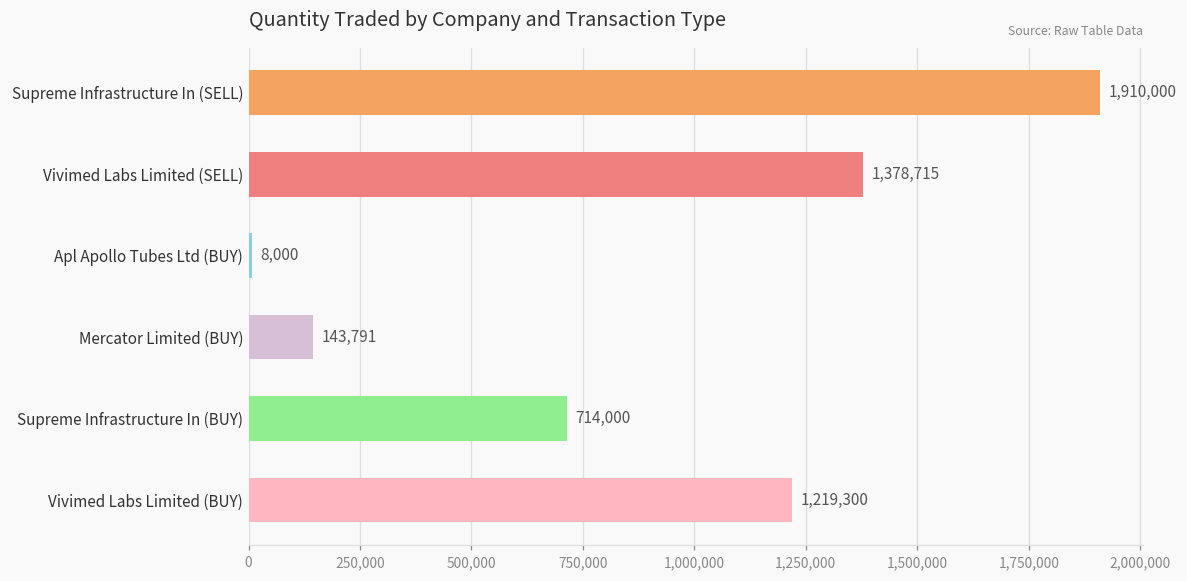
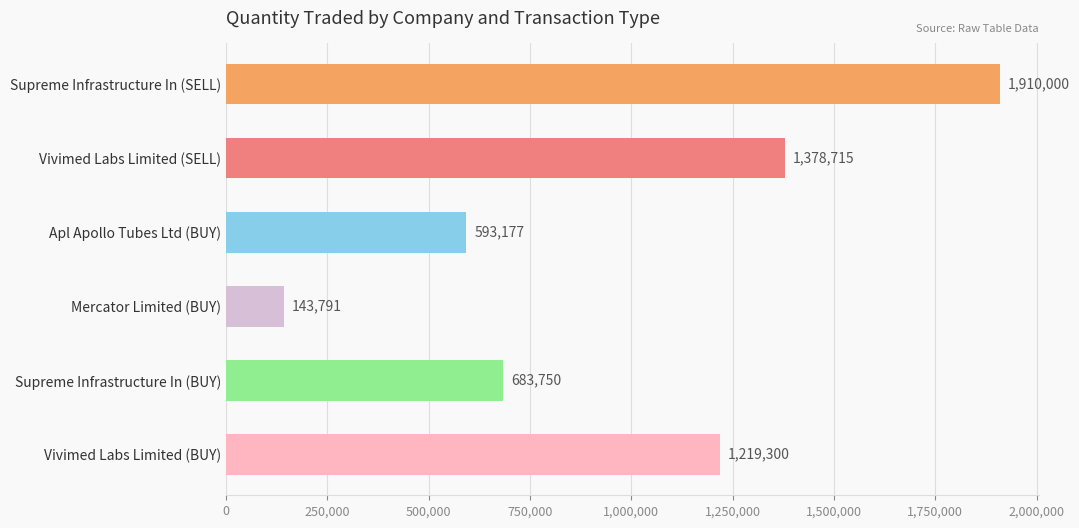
Apl Apollo Tubes Ltd (BUY): 8,000 -> 593,177
Supreme Infrastructure In (BUY): 714,000 -> 683,750
